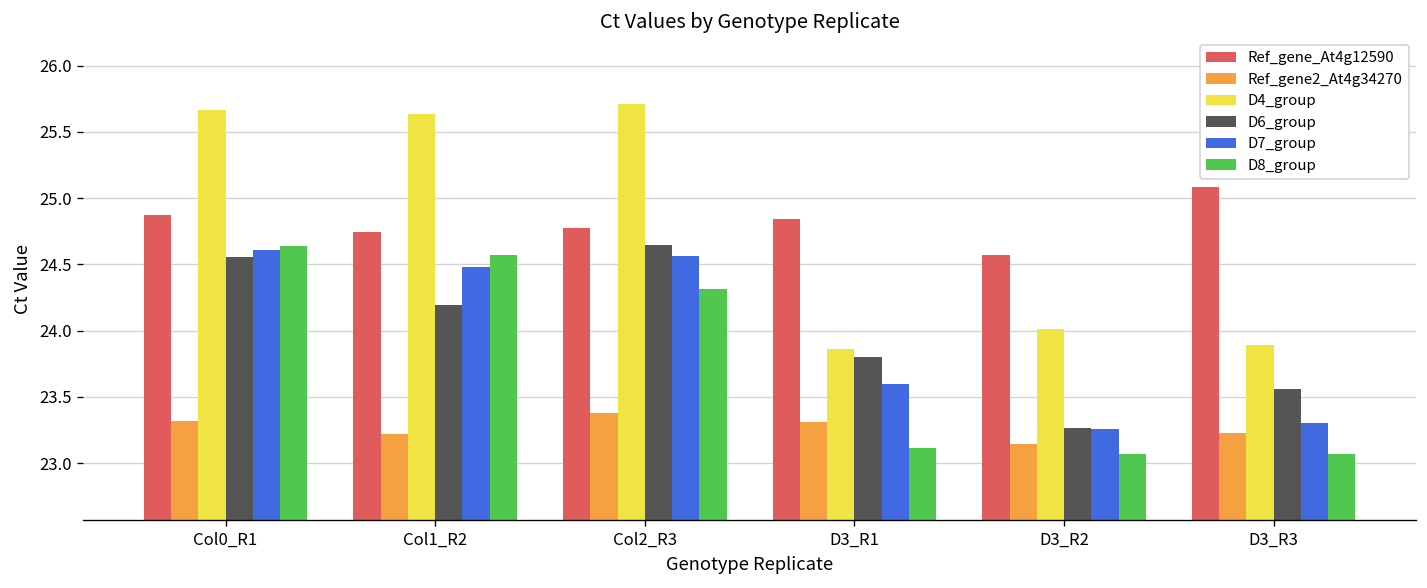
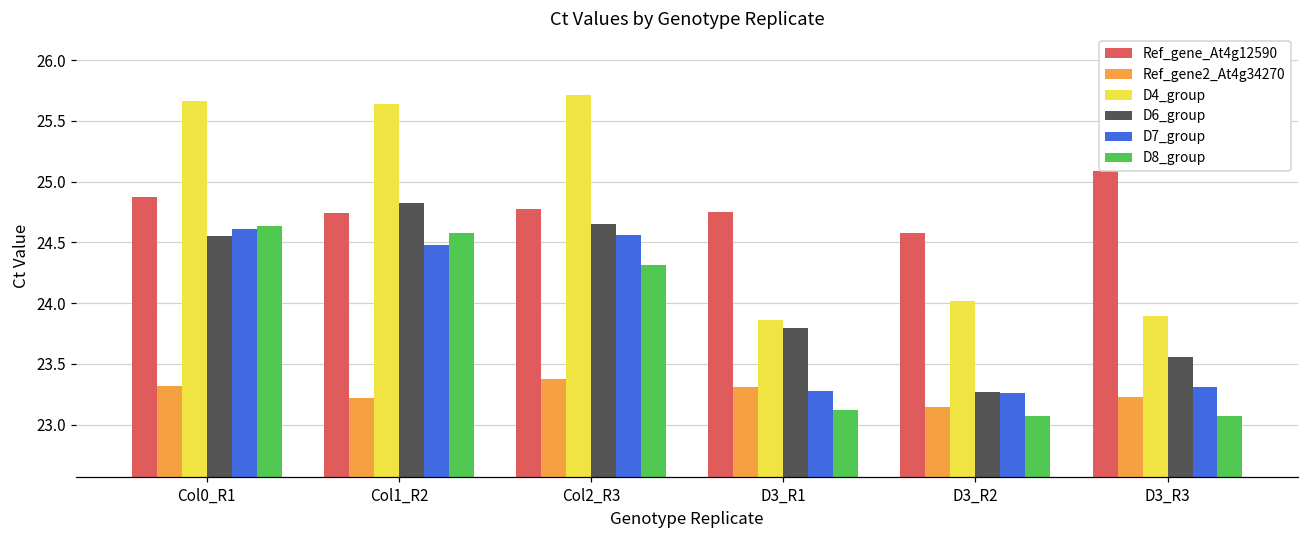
D6_group, Col1_R2: 24.19 -> 24.82
Ref_gene_At4g12590, D3_R1: 24.84 -> 24.75
D7_group, D3_R1: 23.60 -> 23.28
